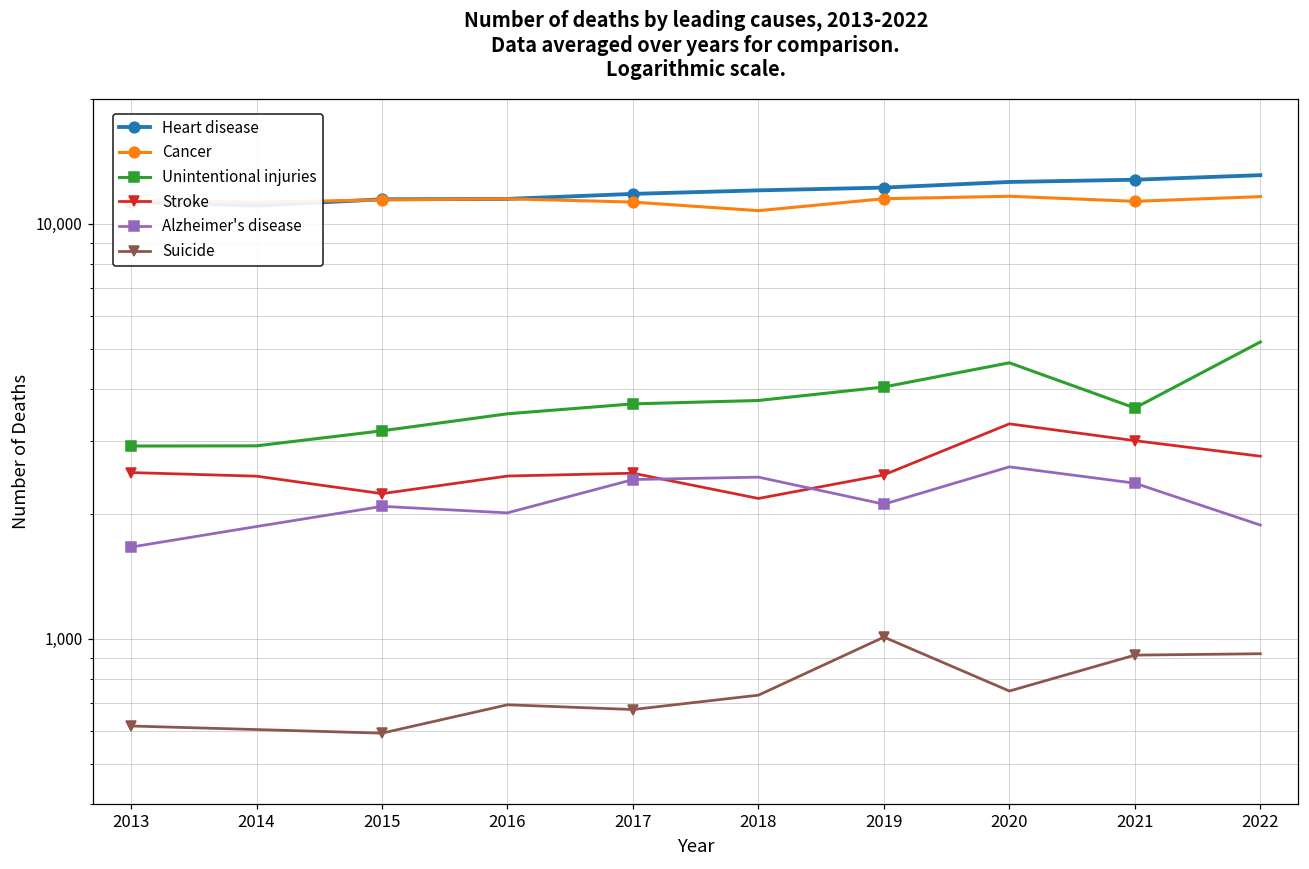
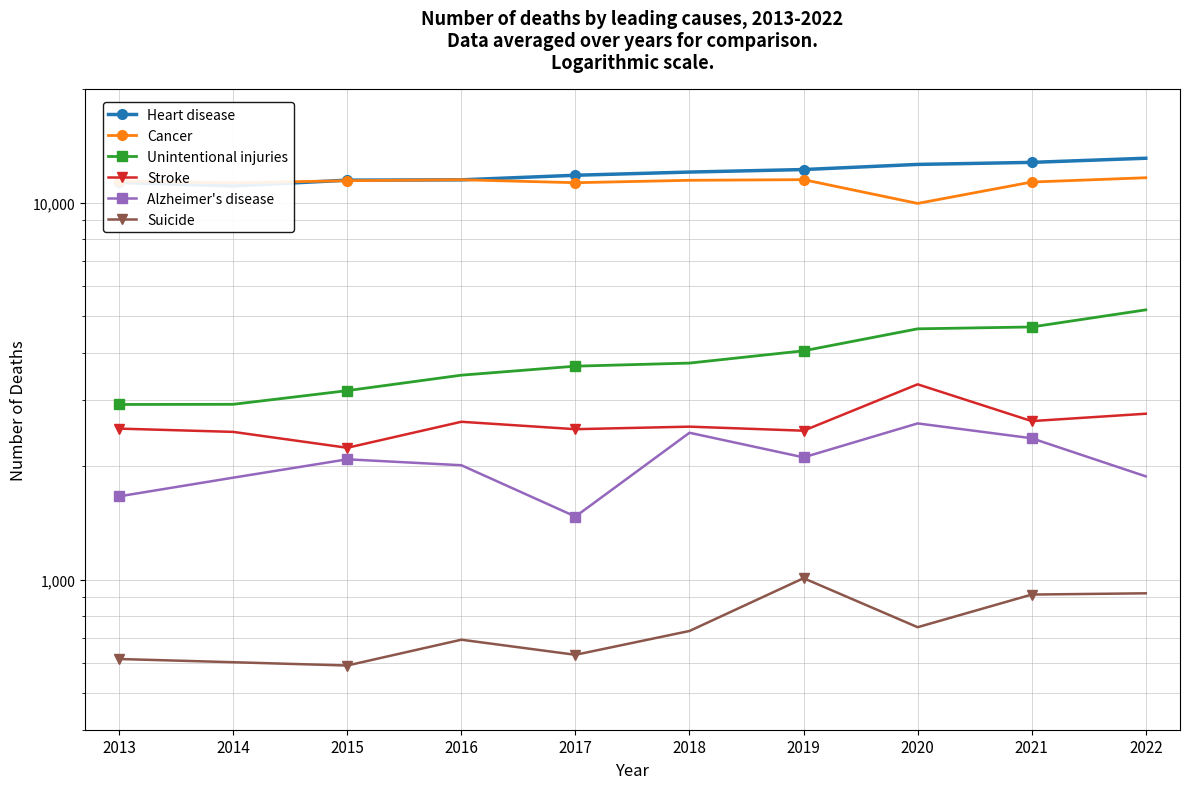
Stroke, 2016: 2,500 -> 2,600
Alzheimer's disease, 2017: 2,400 -> 1,470
Suicide, 2017: 680 -> 630
Cancer, 2018: 10,800 -> 11,500
Stroke, 2018: 2,200 -> 2,500
Cancer, 2020: 11,700 -> 9,900
Unintentional injuries, 2021: 3,600 -> 4,700
Stroke, 2021: 3,000 -> 2,600
